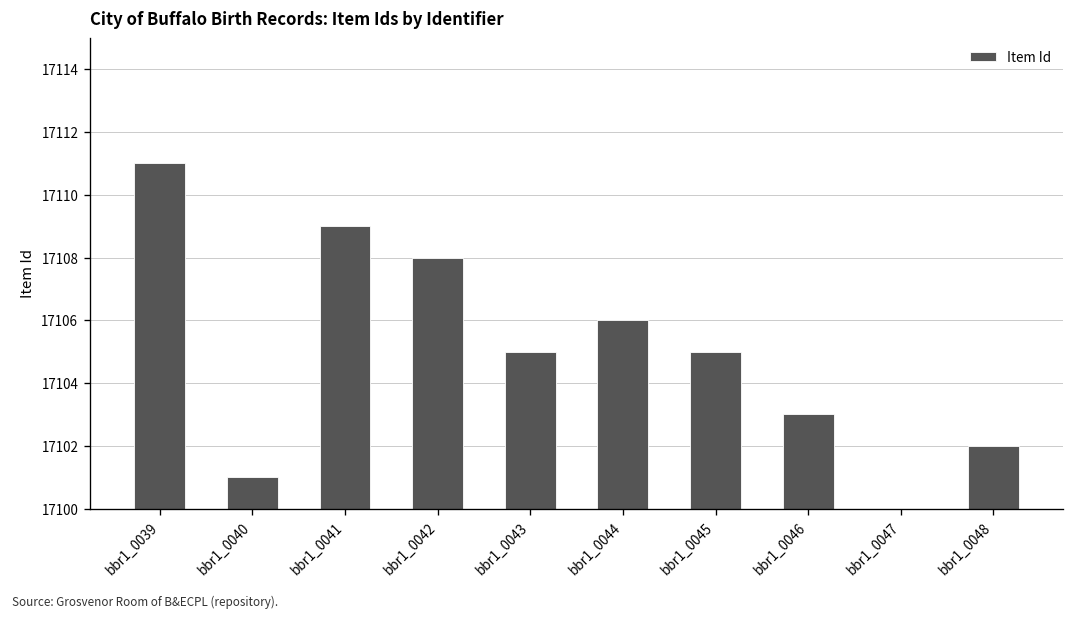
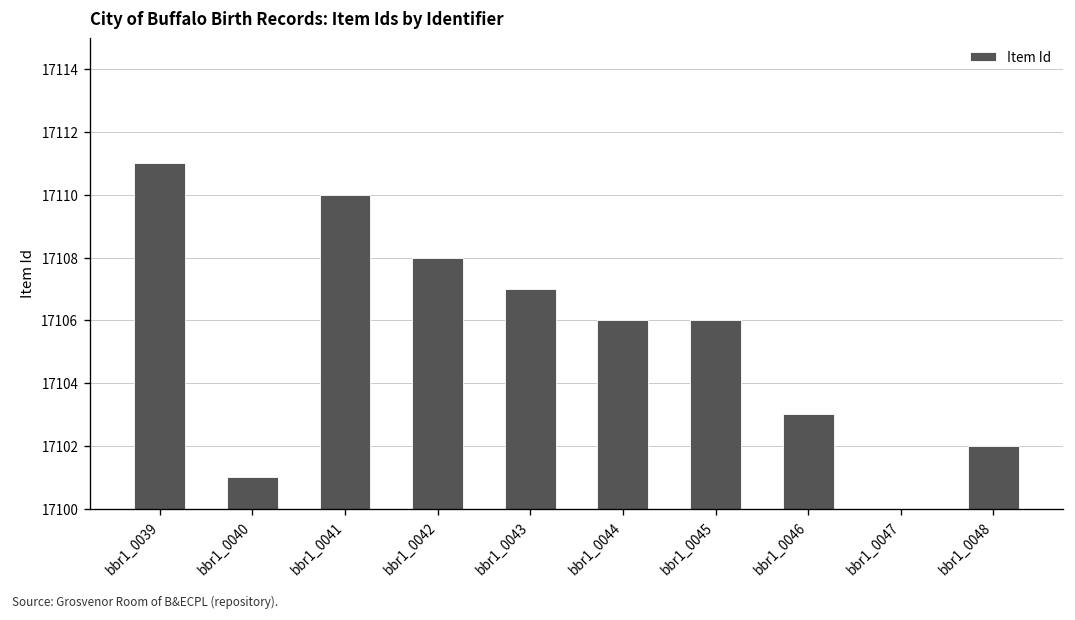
bbr1_0041: 17109 -> 17110
bbr1_0043: 17105 -> 17107
bbr1_0045: 17105 -> 17106
